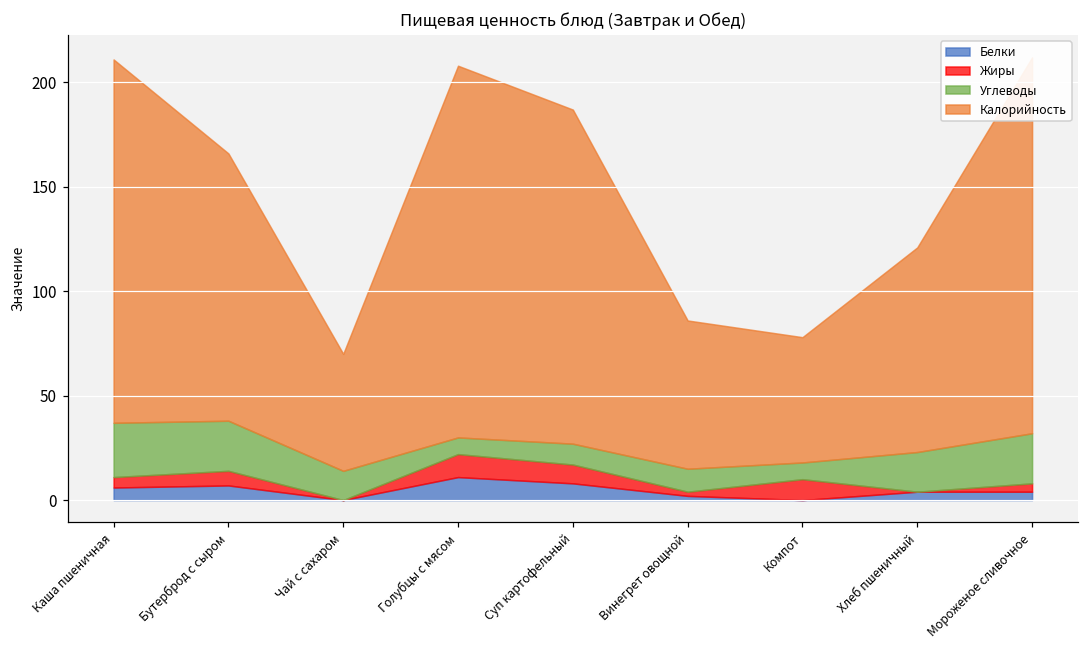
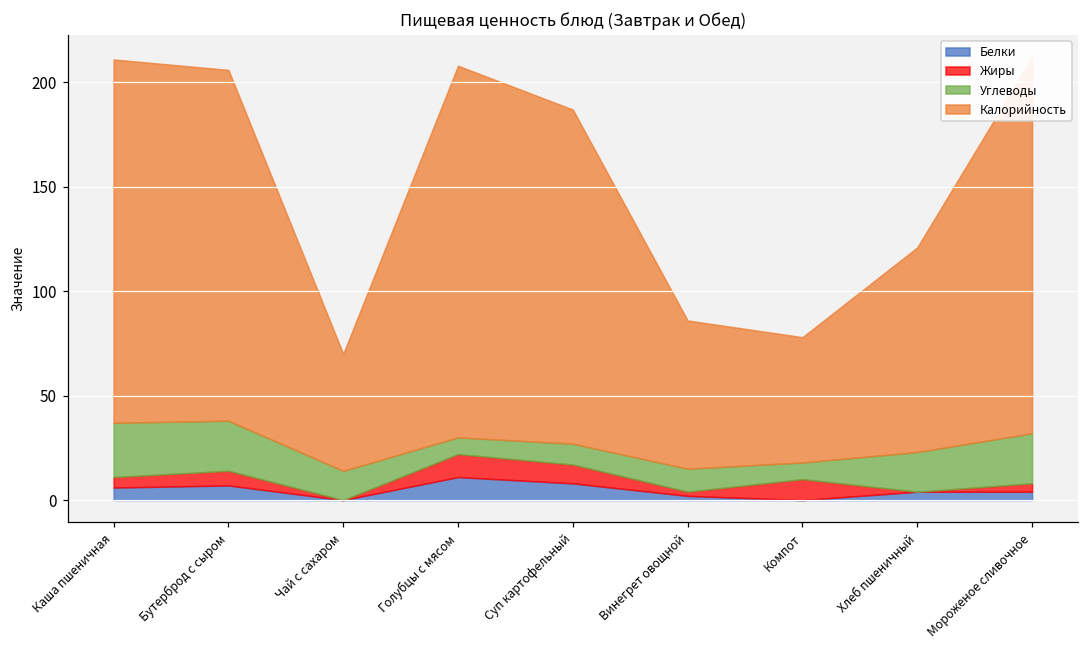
Калорийность, Бутерброд с сыром: 128 -> 168
